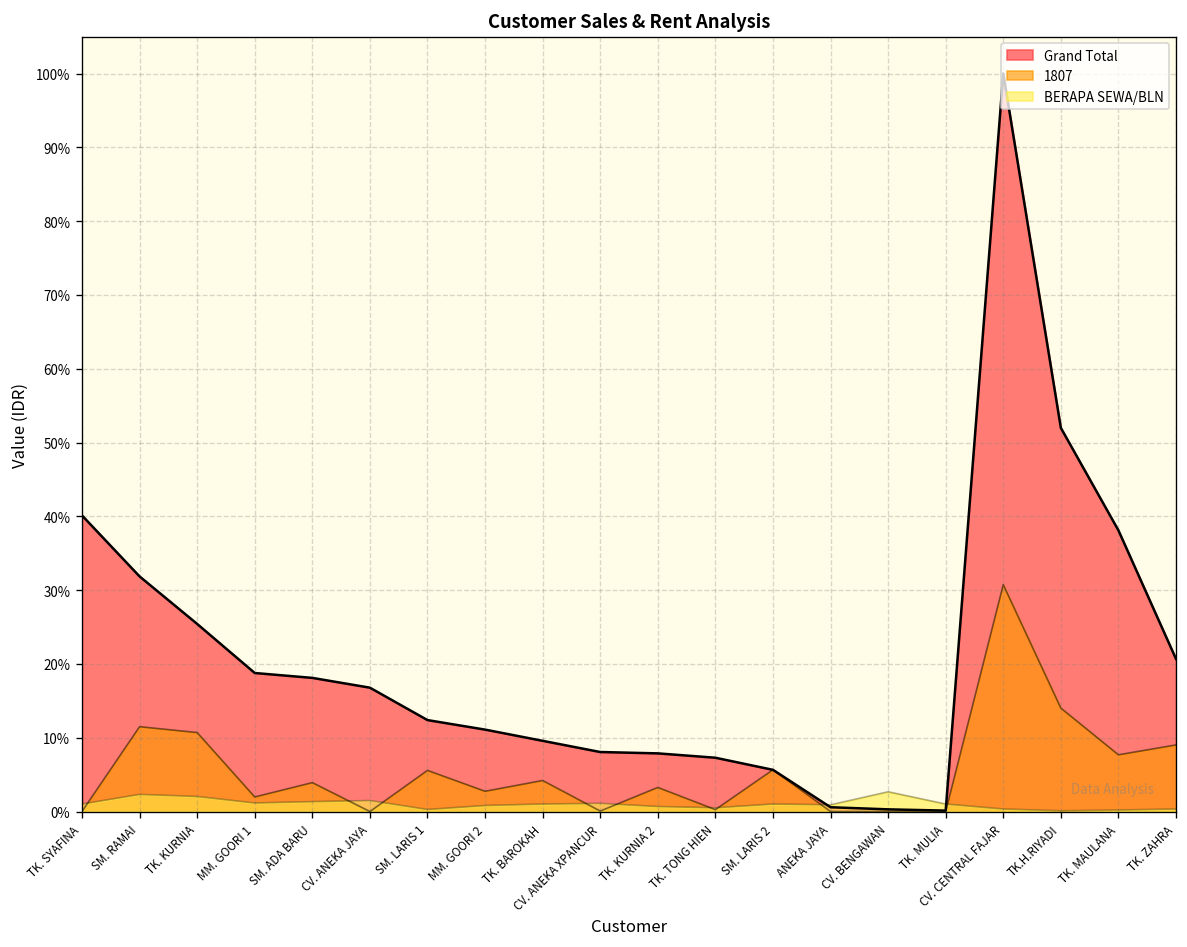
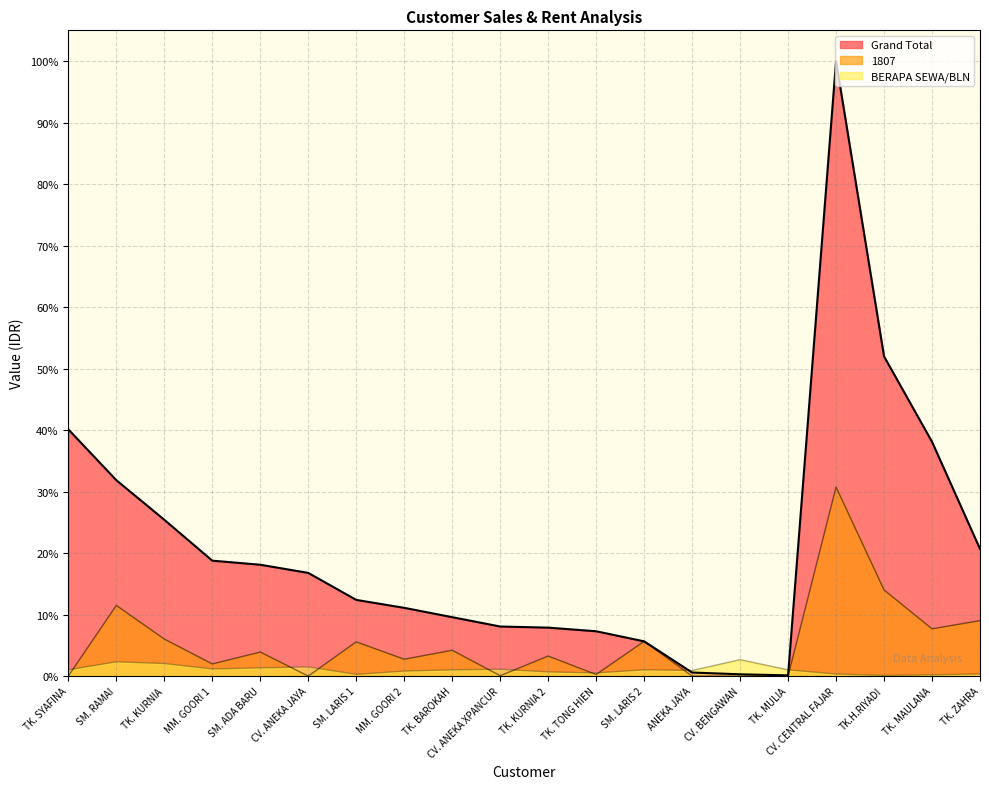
1807, TK. KURNIA: 11% -> 6%
